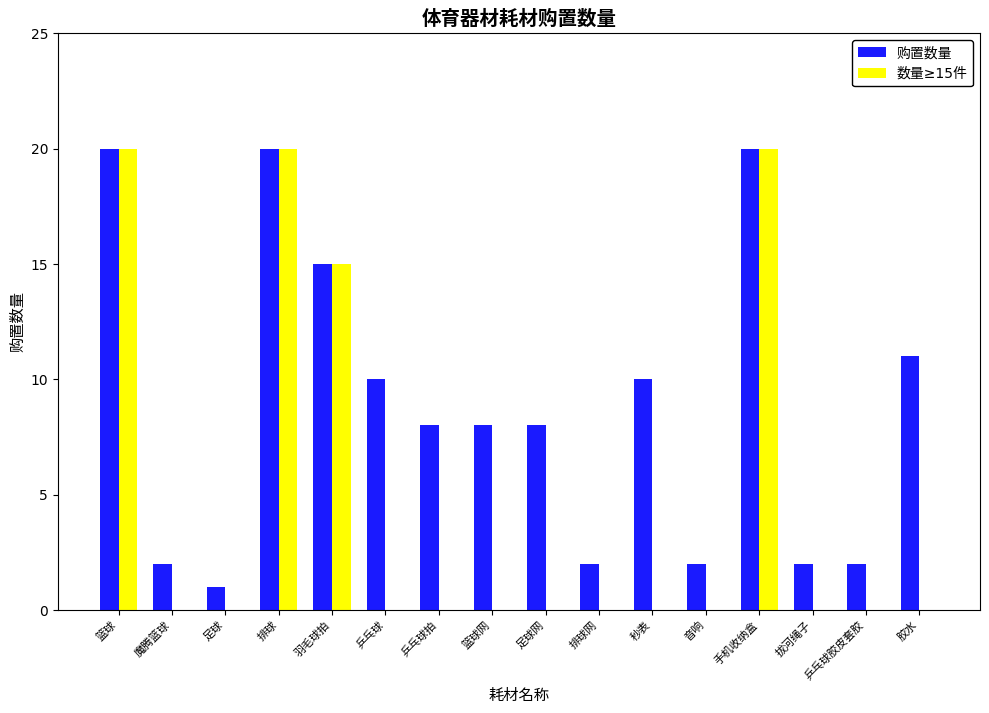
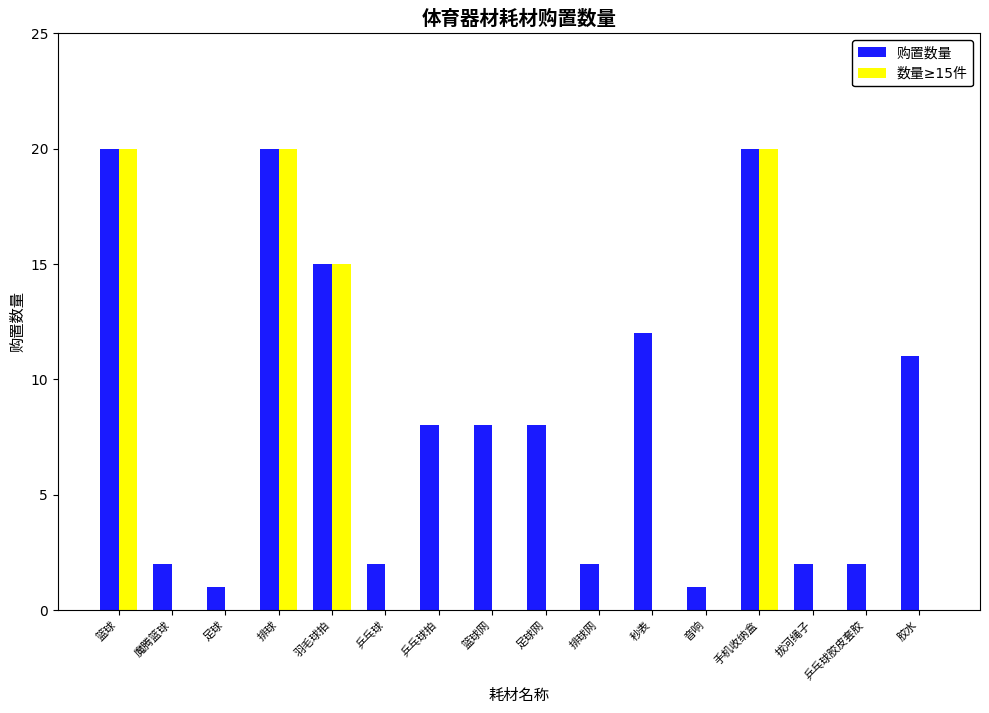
购置数量, 乒乓球: 10 -> 2
购置数量, 秒表: 10 -> 12
购置数量, 音响: 2 -> 1
